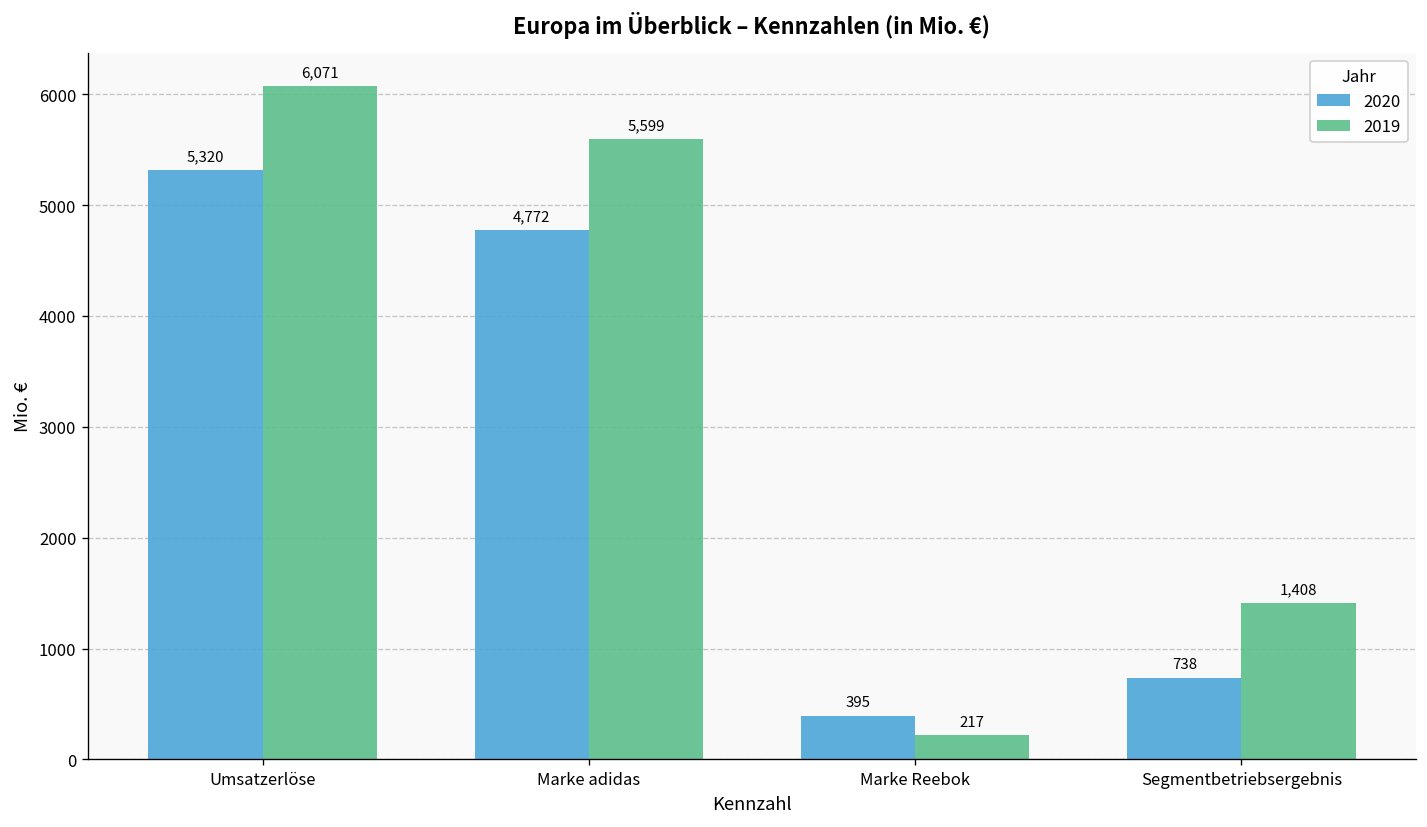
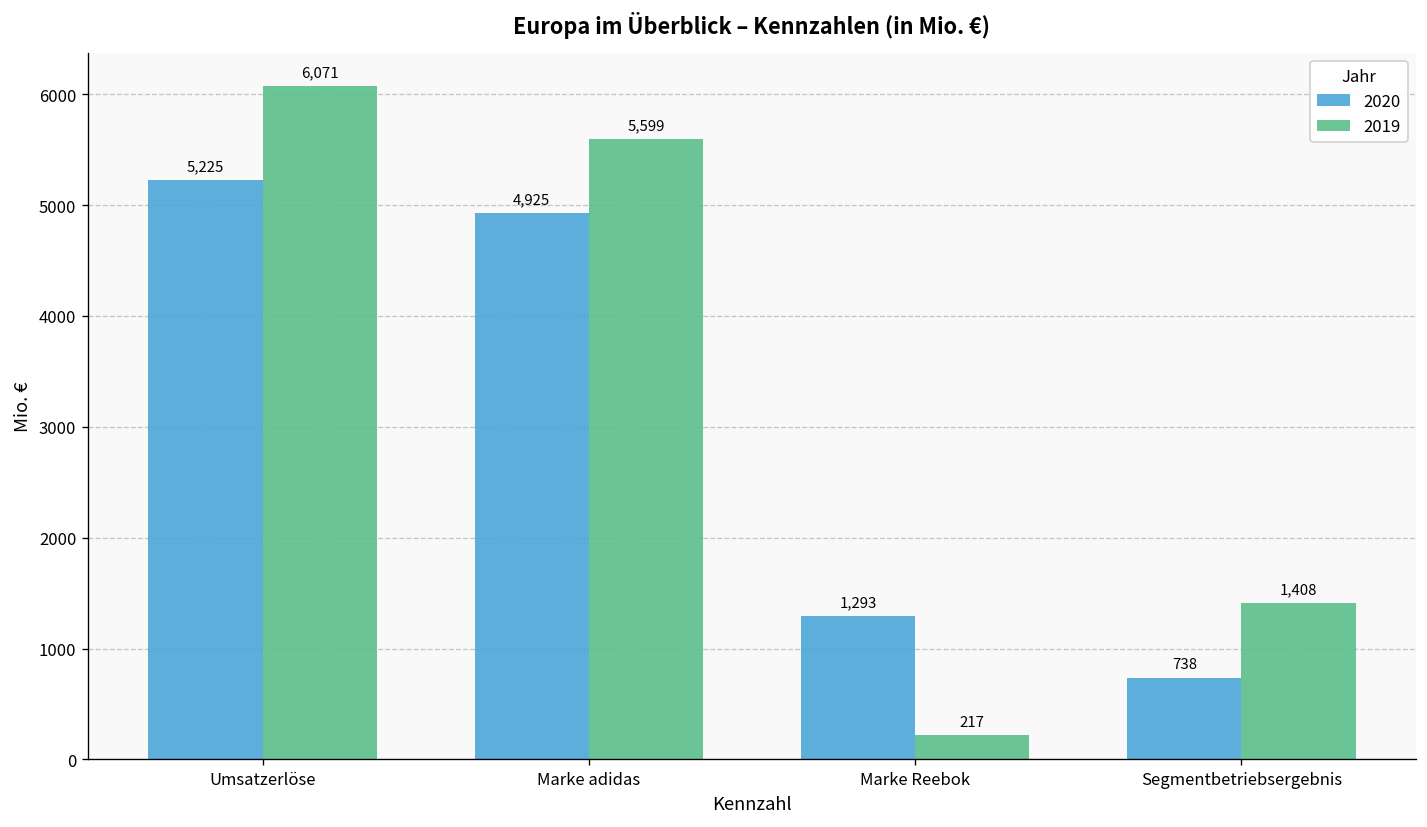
2020, Umsatzerlöse: 5,320 -> 5,225
2020, Marke adidas: 4,772 -> 4,925
2020, Marke Reebok: 395 -> 1,293
